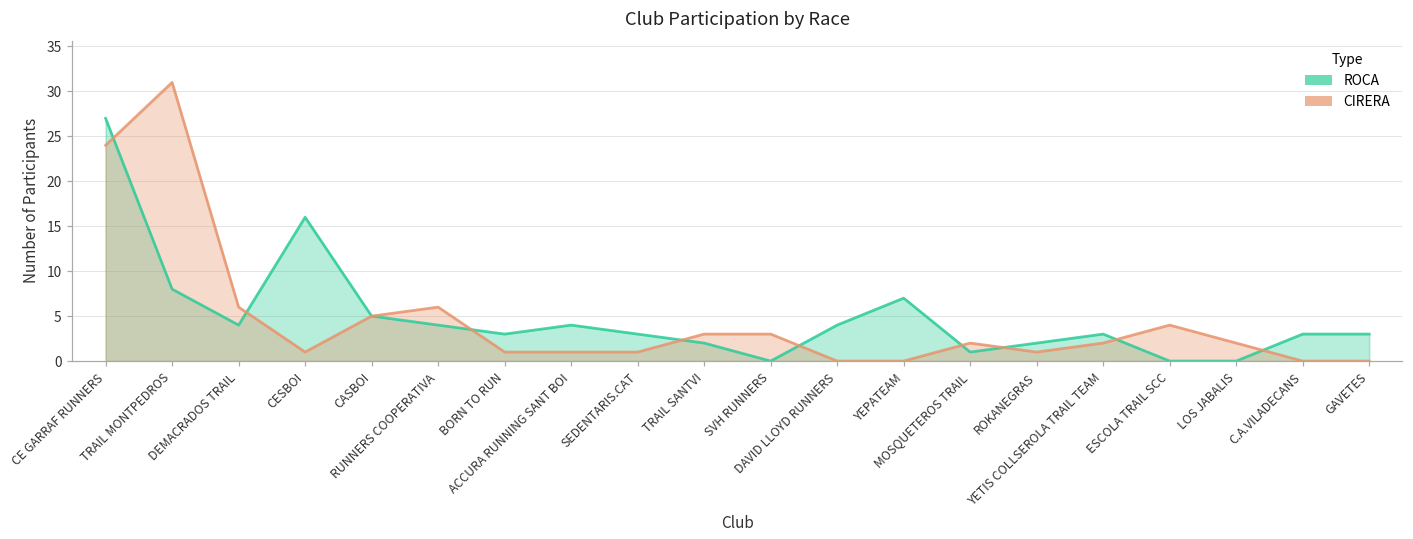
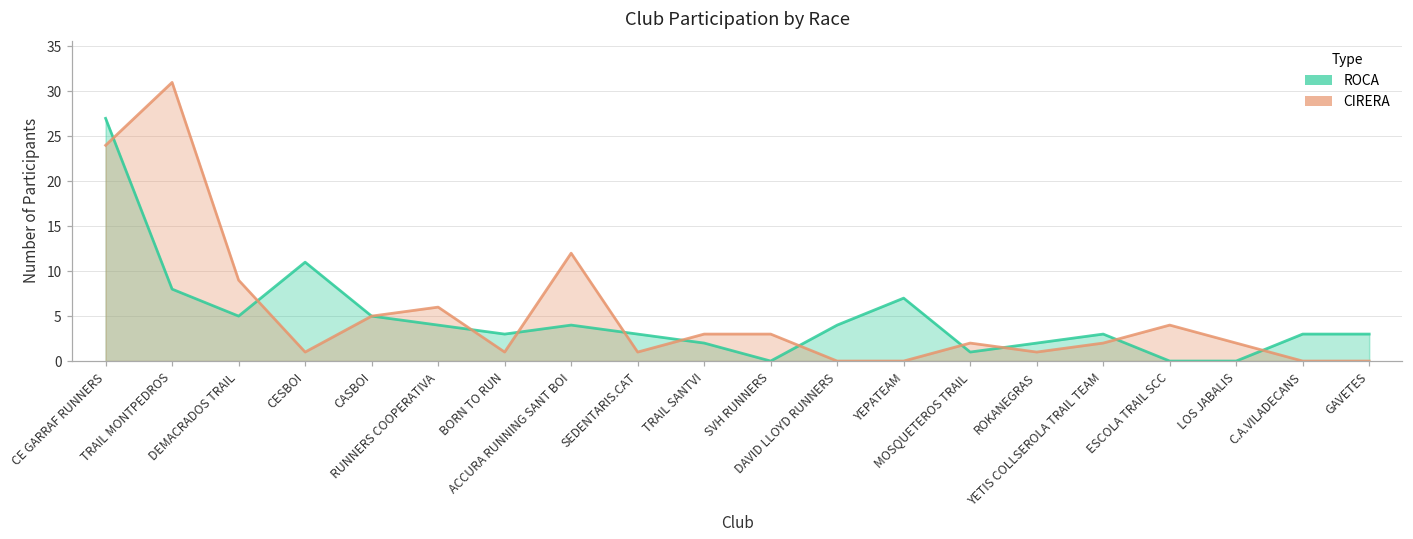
ROCA, DEMACRADOS TRAIL: 4 -> 5
CIRERA, DEMACRADOS TRAIL: 6 -> 9
ROCA, CESBOI: 16 -> 11
CIRERA, ACCURA RUNNING SANT BOI: 1 -> 12
